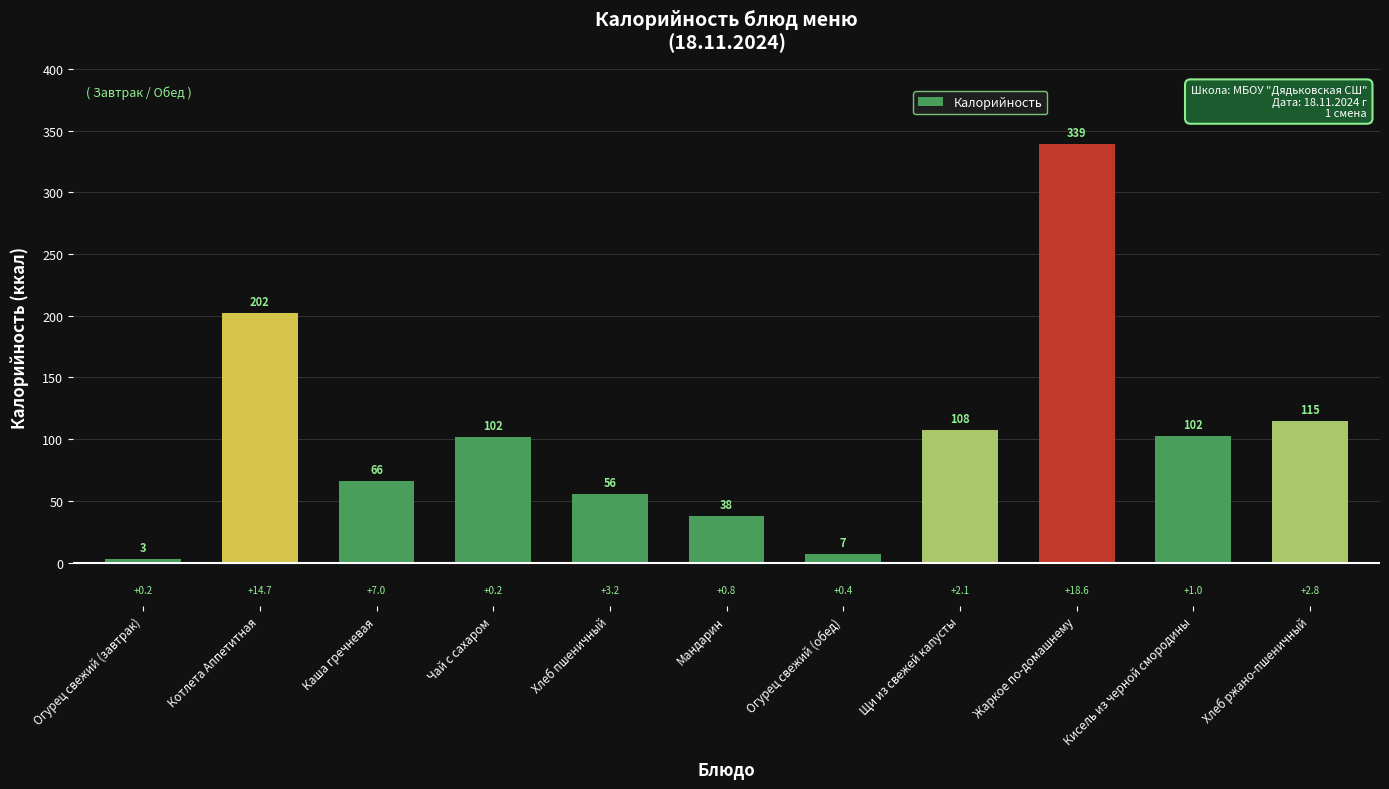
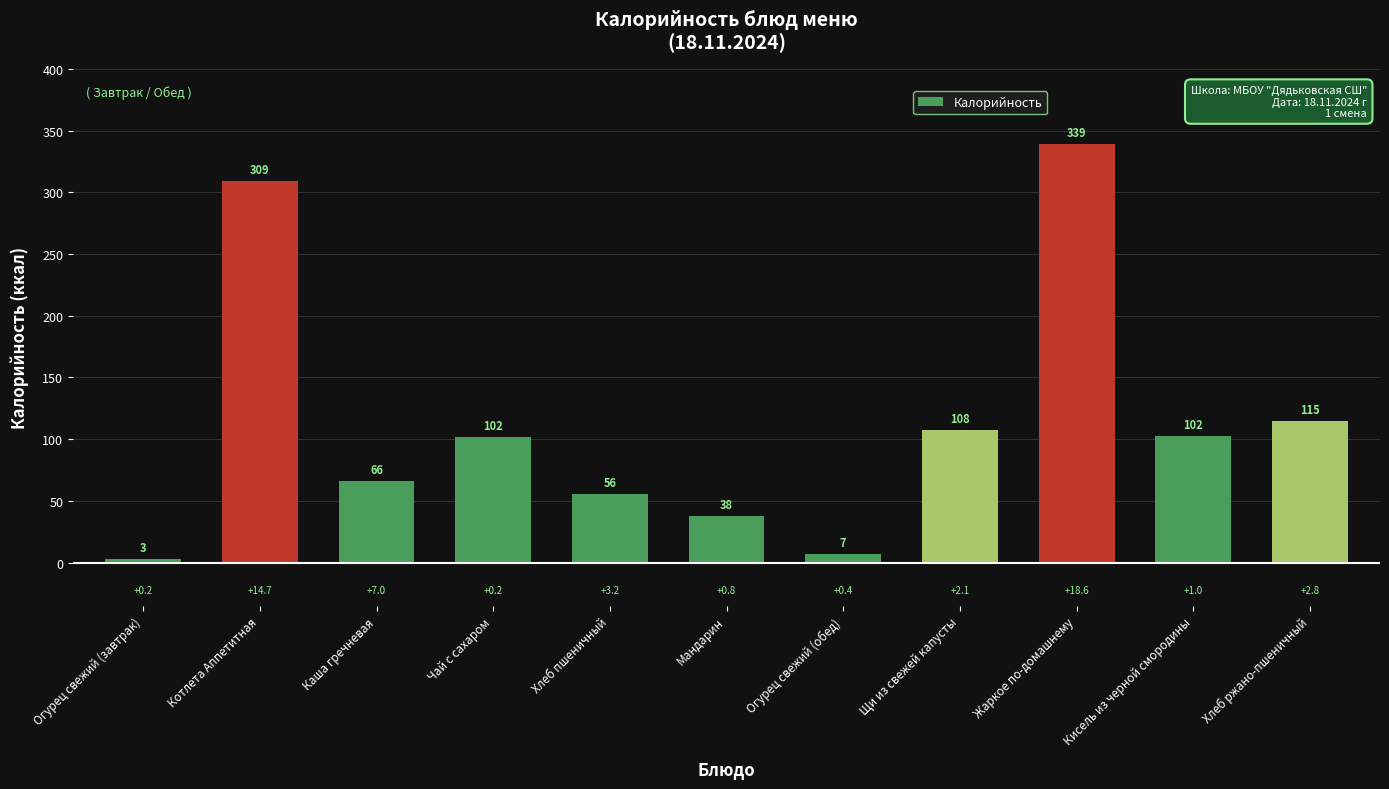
Котлета Аппетитная: 202 -> 309
